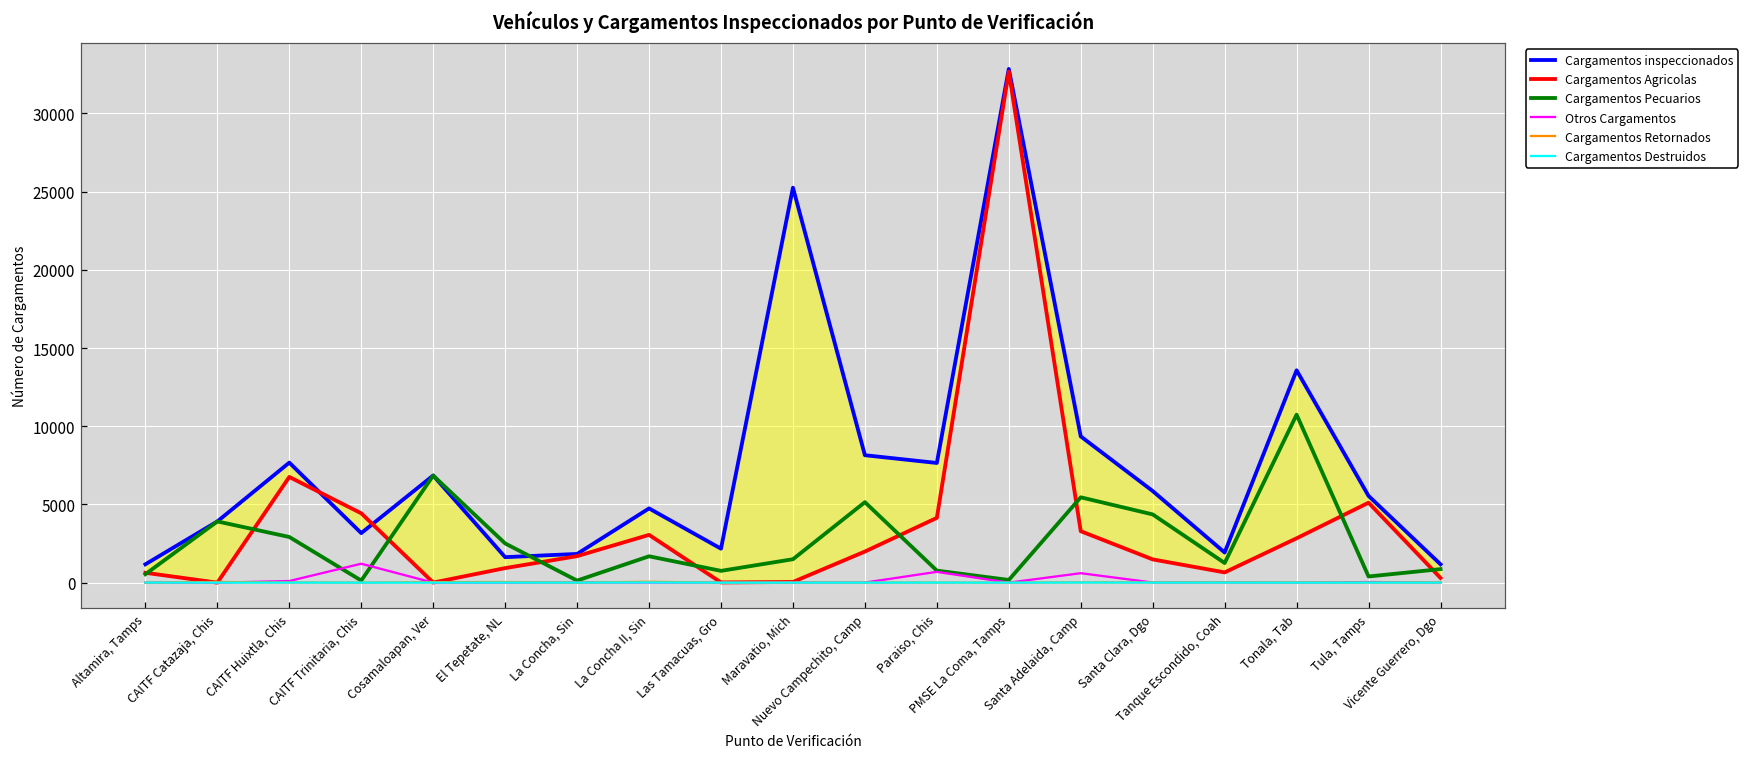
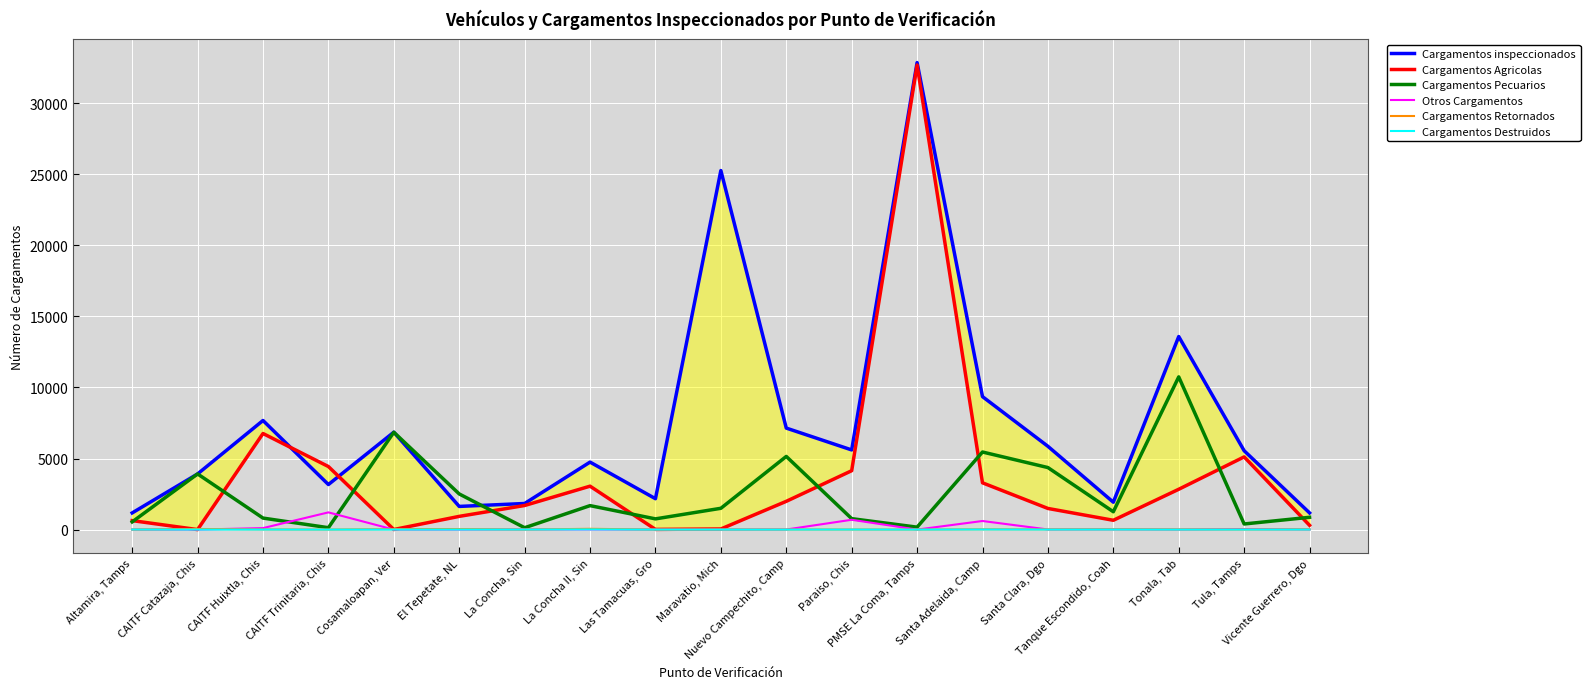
Cargamentos Pecuarios, CAITF Huixtla, Chis: 2900 -> 800
Cargamentos inspeccionados, Nuevo Campechito, Camp: 8100 -> 7100
Cargamentos inspeccionados, Paraiso, Chis: 7700 -> 5600
